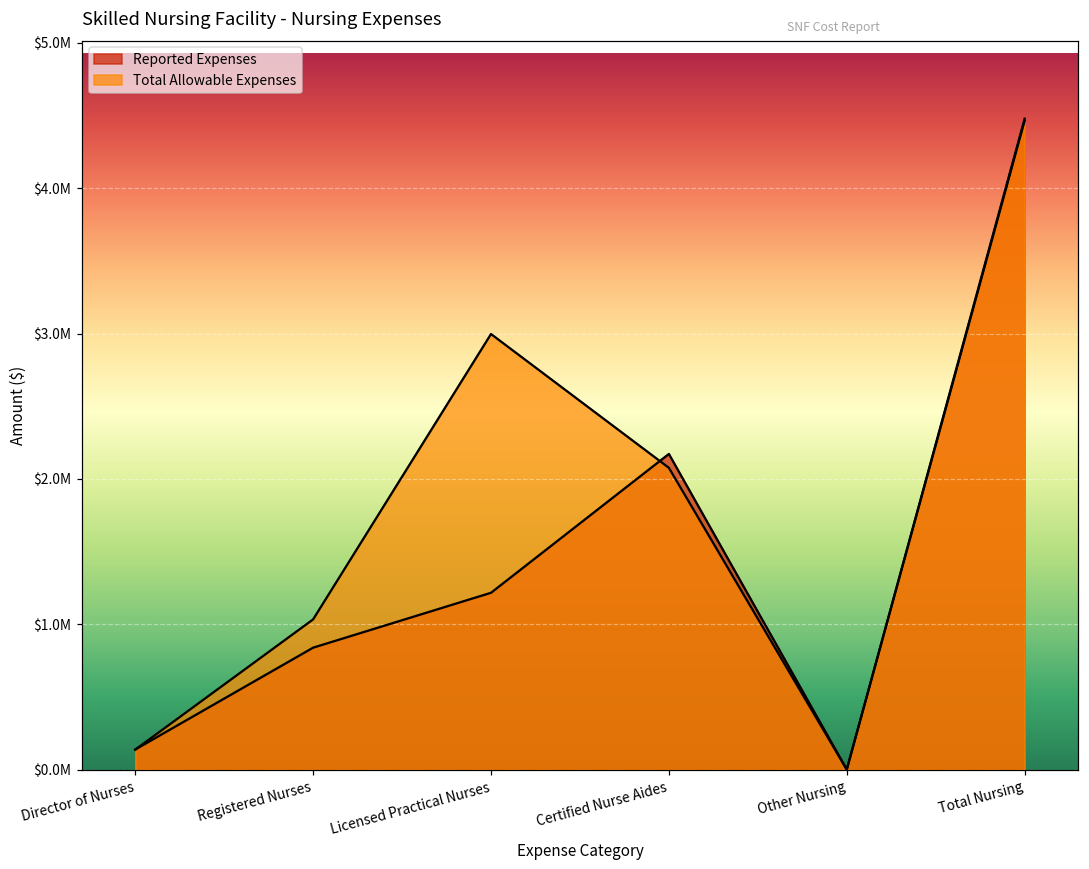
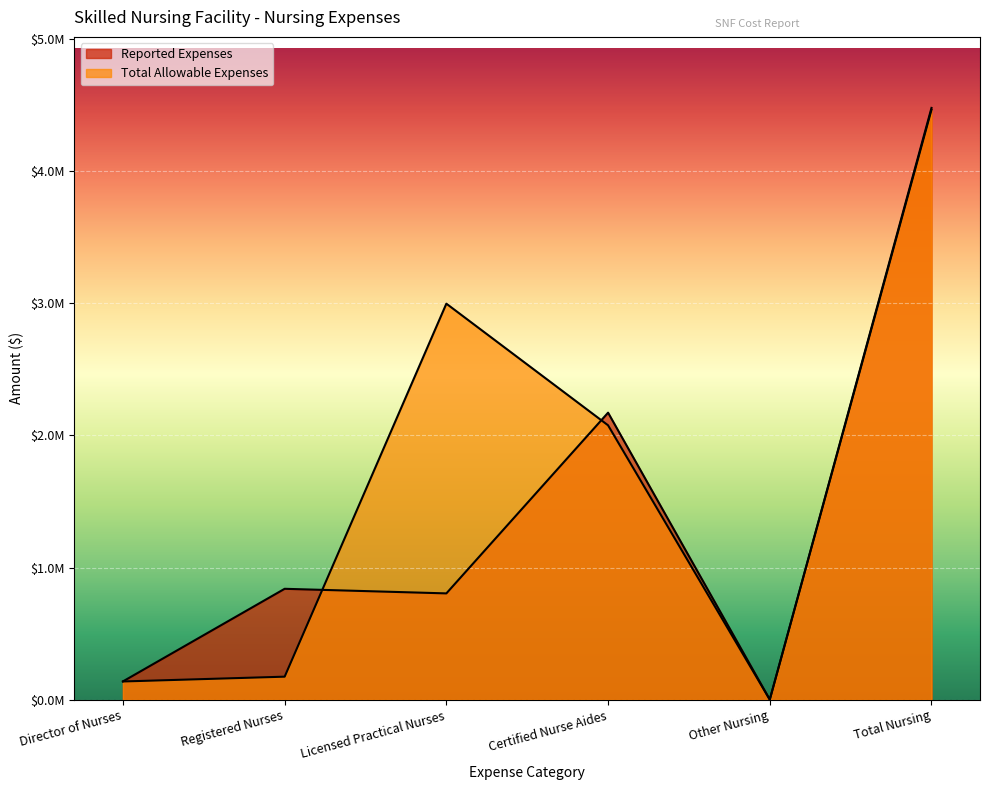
Total Allowable Expenses, Registered Nurses: $1030000 -> $170000
Reported Expenses, Licensed Practical Nurses: $1220000 -> $800000
